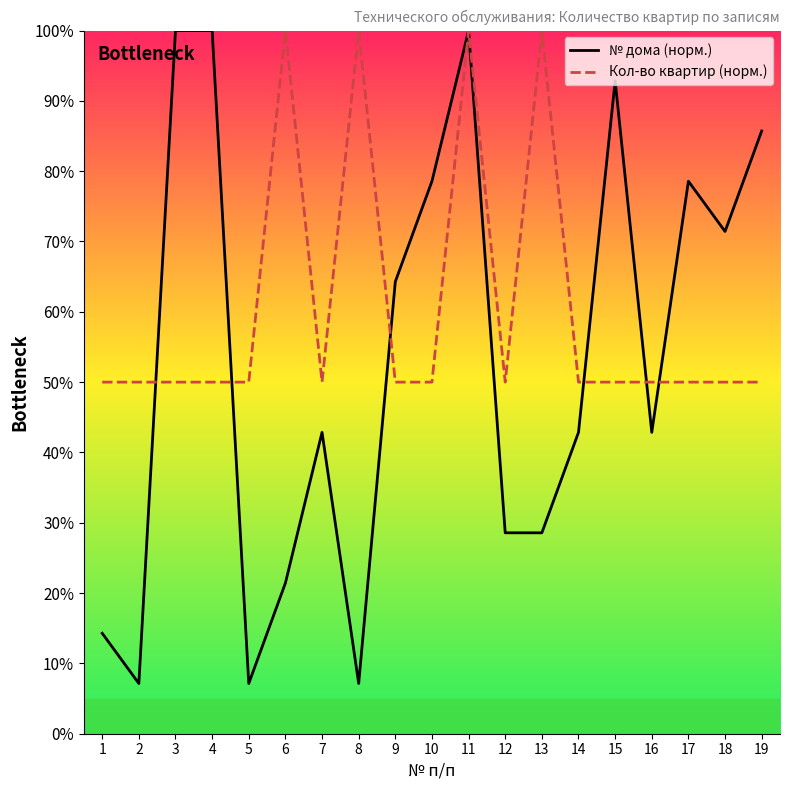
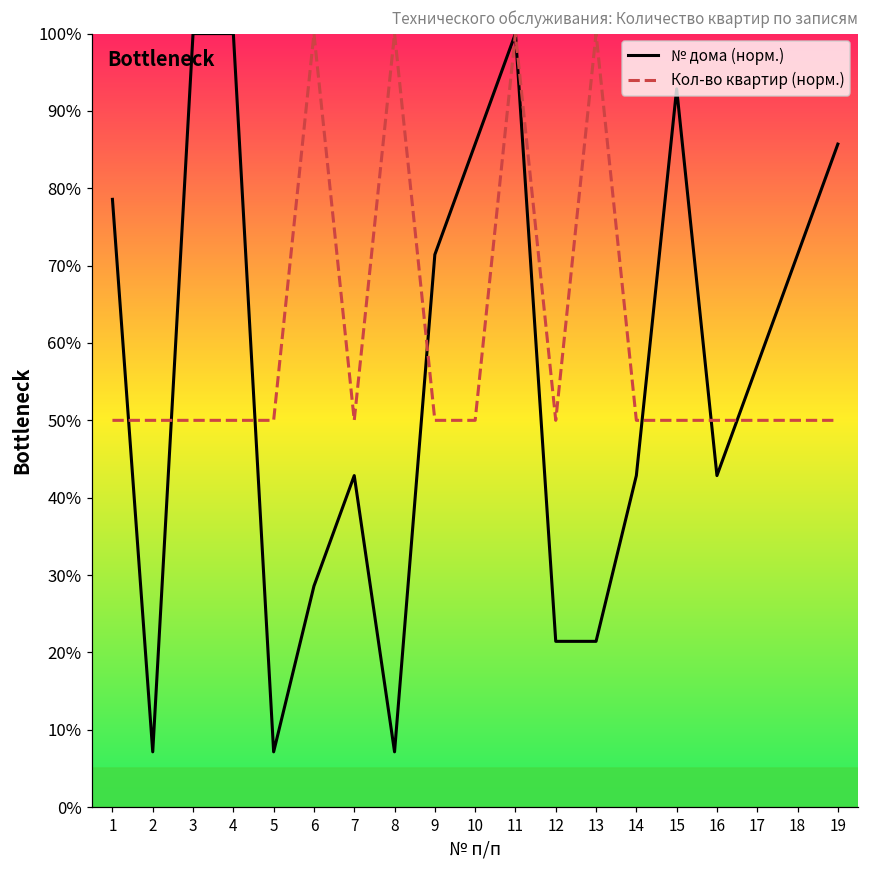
№ дома (норм.), 1: 14% -> 79%
№ дома (норм.), 6: 21% -> 29%
№ дома (норм.), 9: 64% -> 71%
№ дома (норм.), 10: 79% -> 86%
№ дома (норм.), 12: 29% -> 21%
№ дома (норм.), 13: 29% -> 21%
№ дома (норм.), 17: 79% -> 57%
